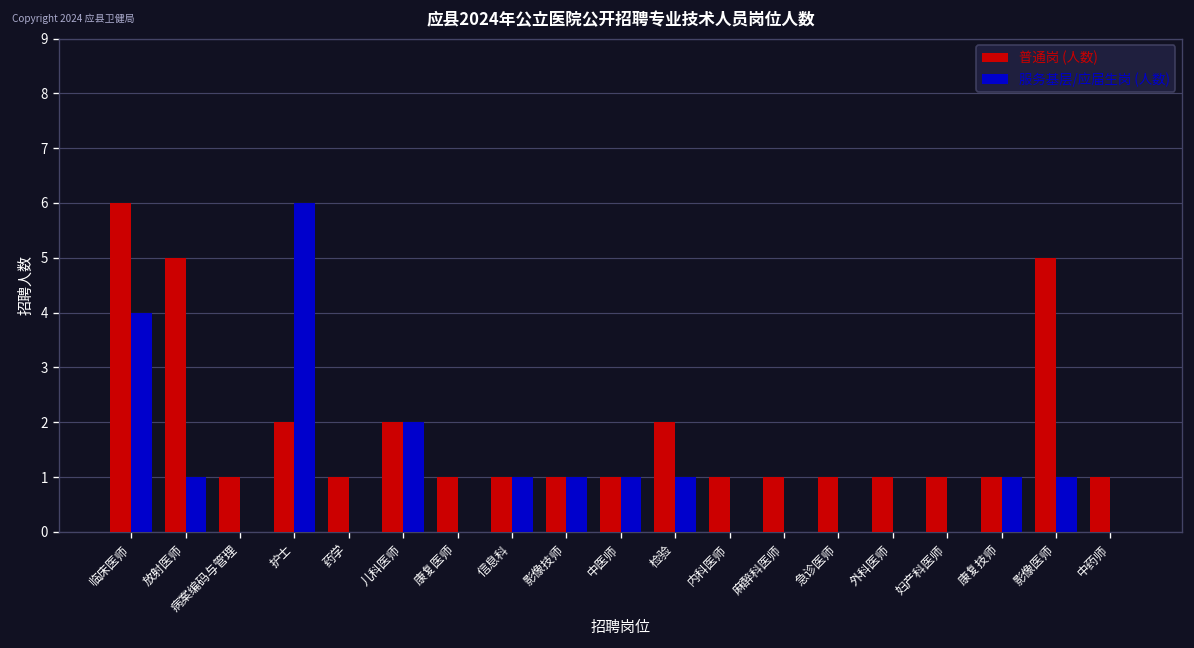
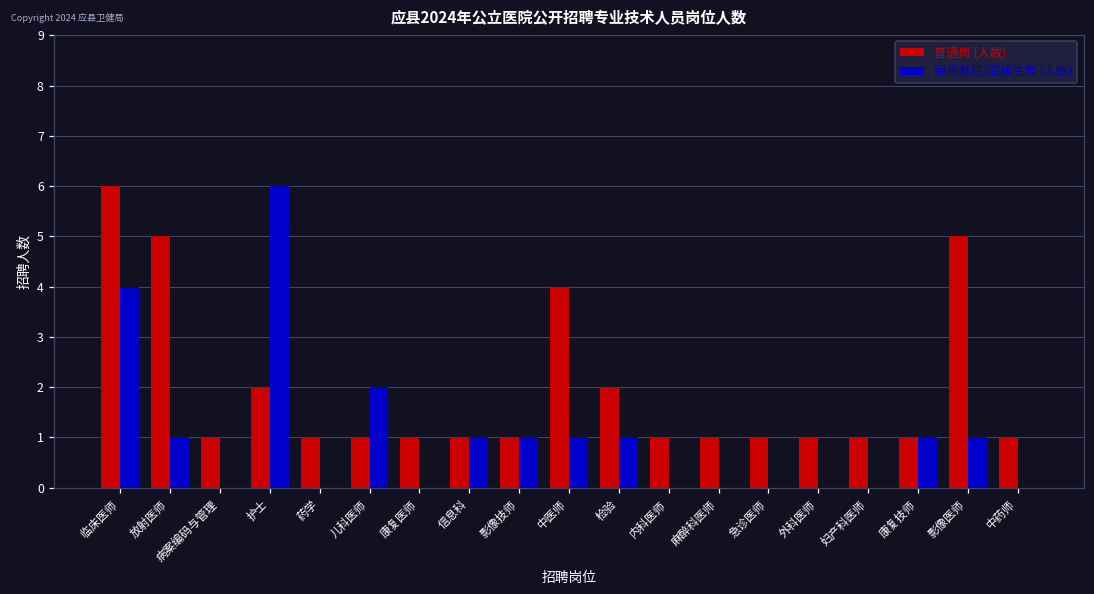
普通岗 (人数), 儿科医师: 2 -> 1
普通岗 (人数), 中医师: 1 -> 4
